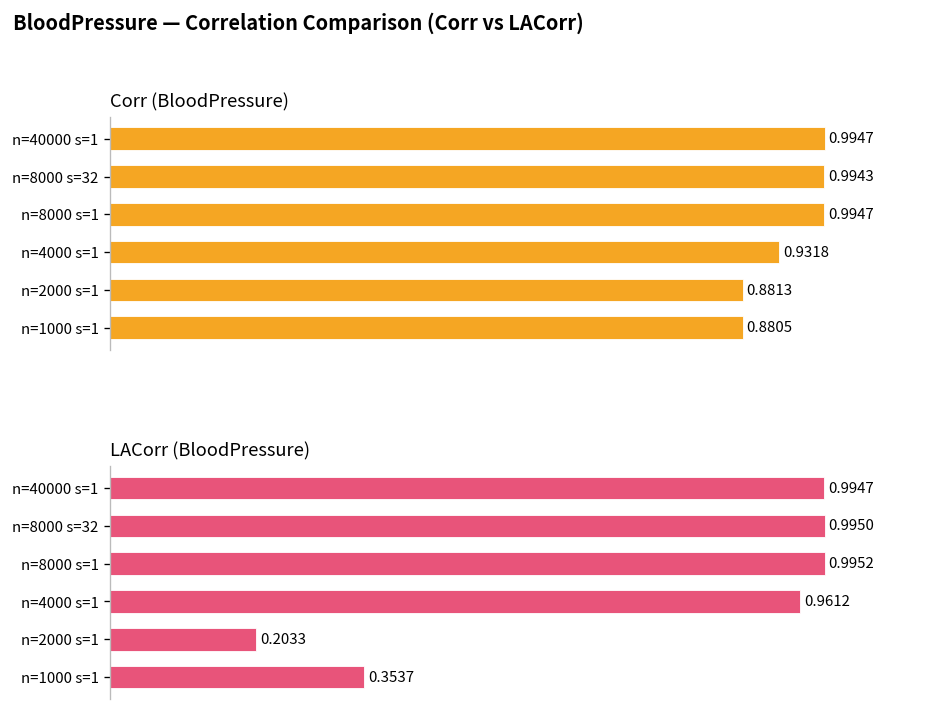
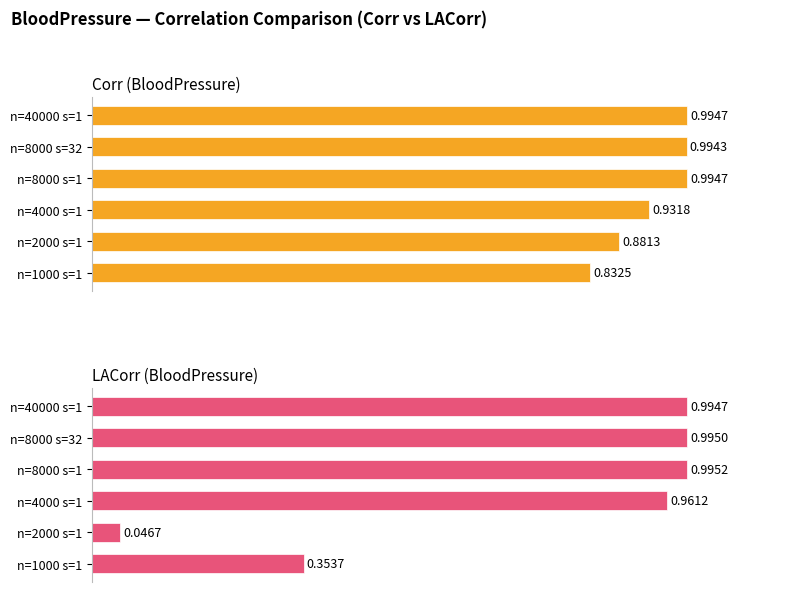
Corr (BloodPressure), n=1000 s=1: 0.8805 -> 0.8325
LACorr (BloodPressure), n=2000 s=1: 0.2033 -> 0.0467
